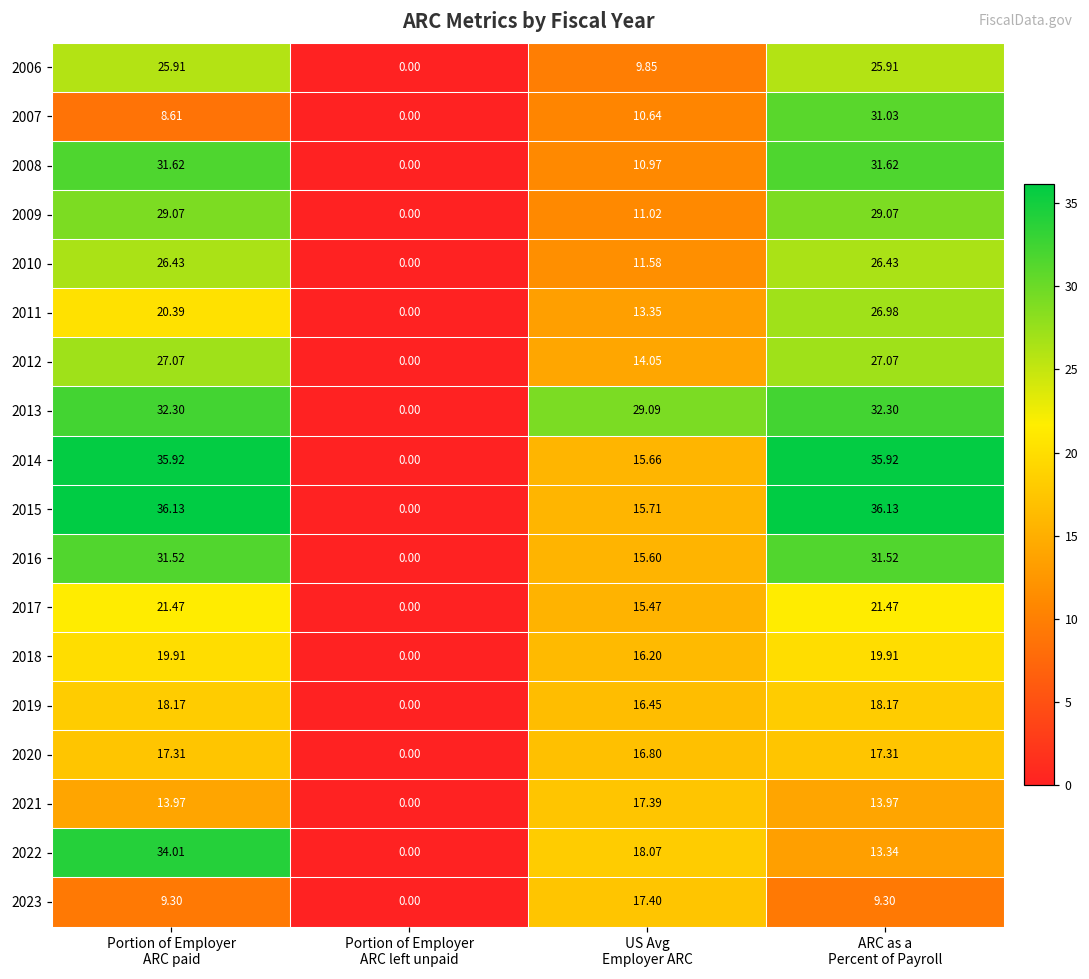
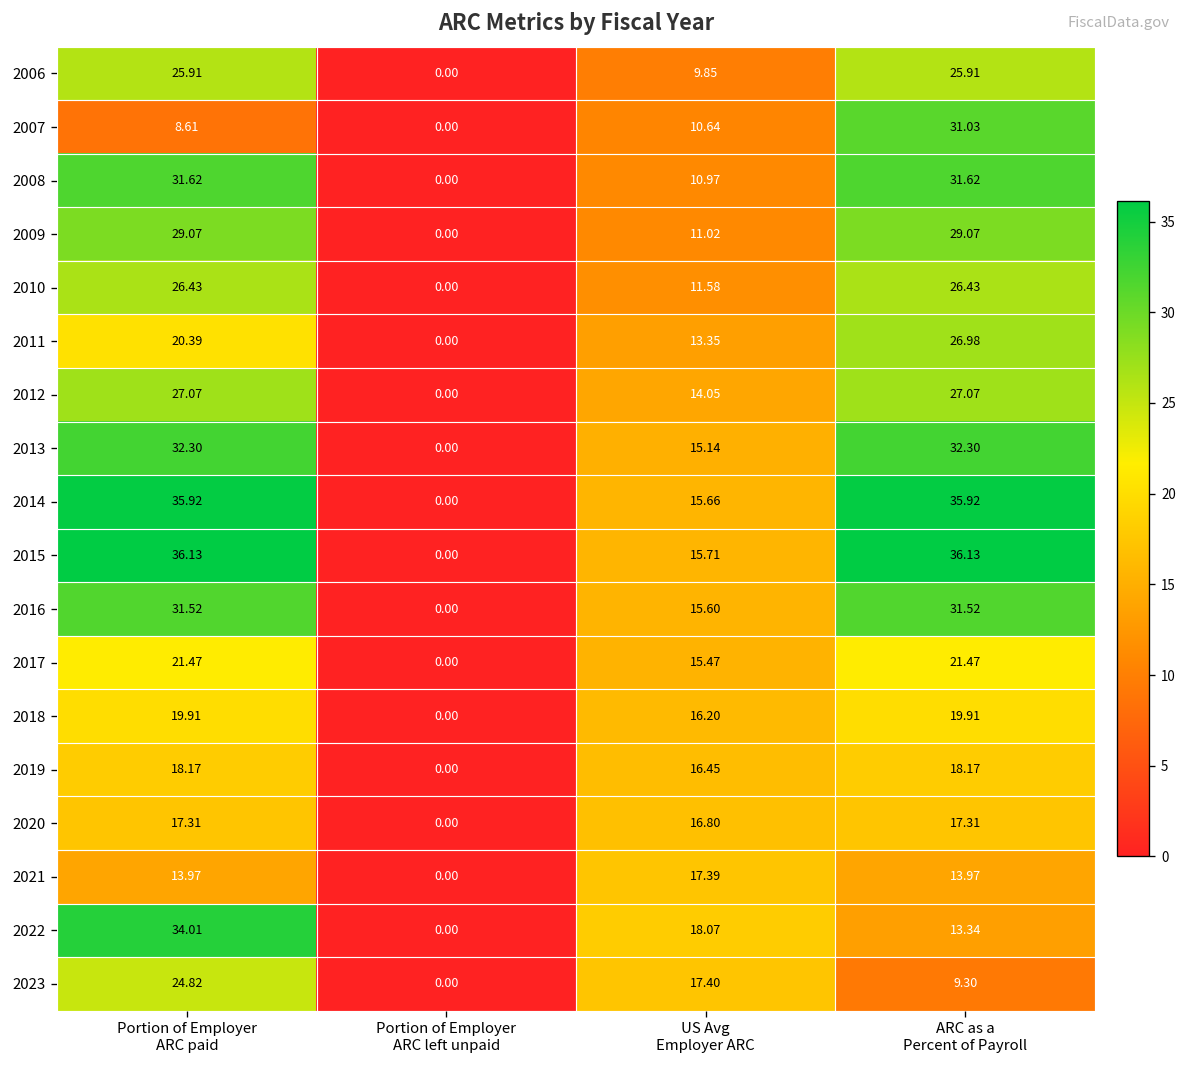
2013, US Avg Employer ARC: 29.09 -> 15.14
2023, Portion of Employer ARC paid: 9.30 -> 24.82
